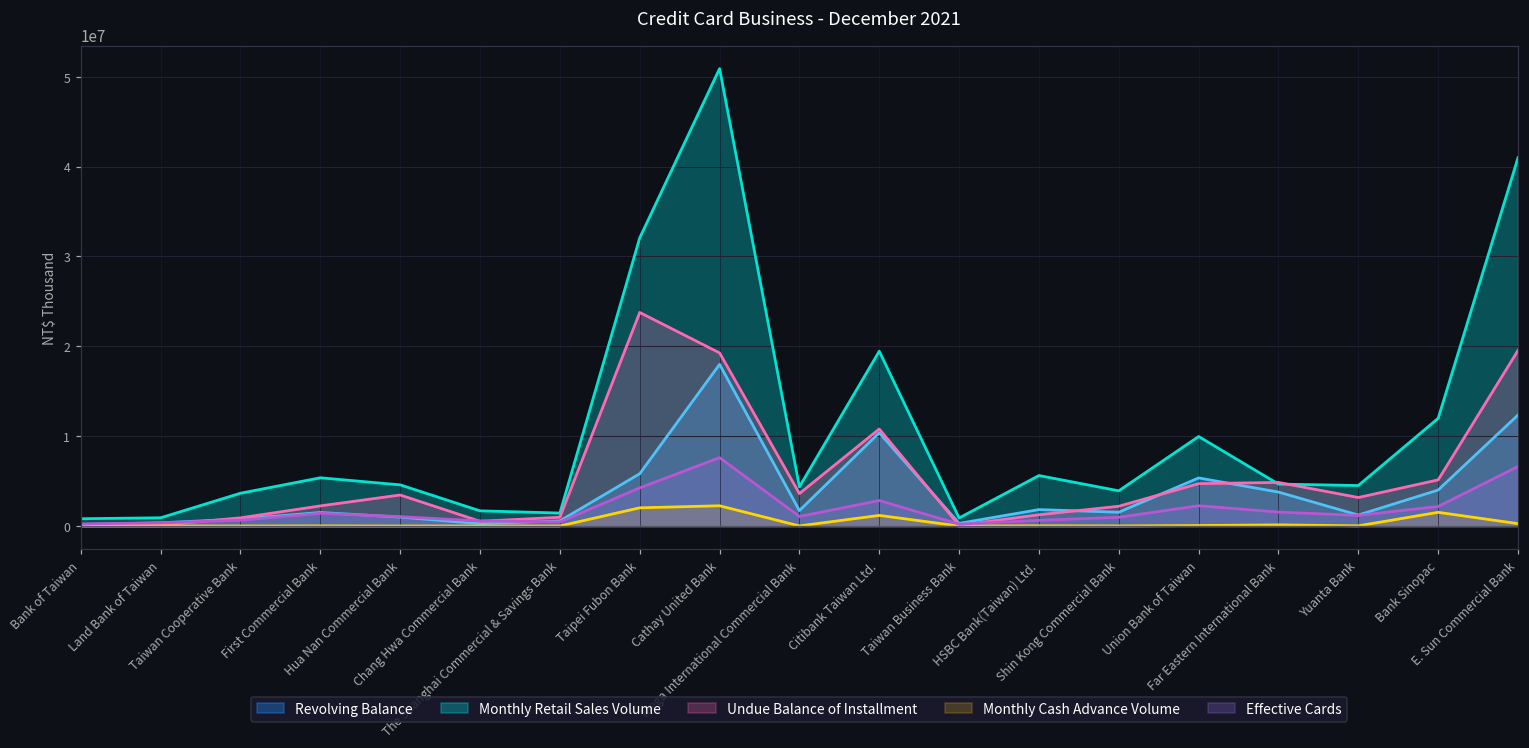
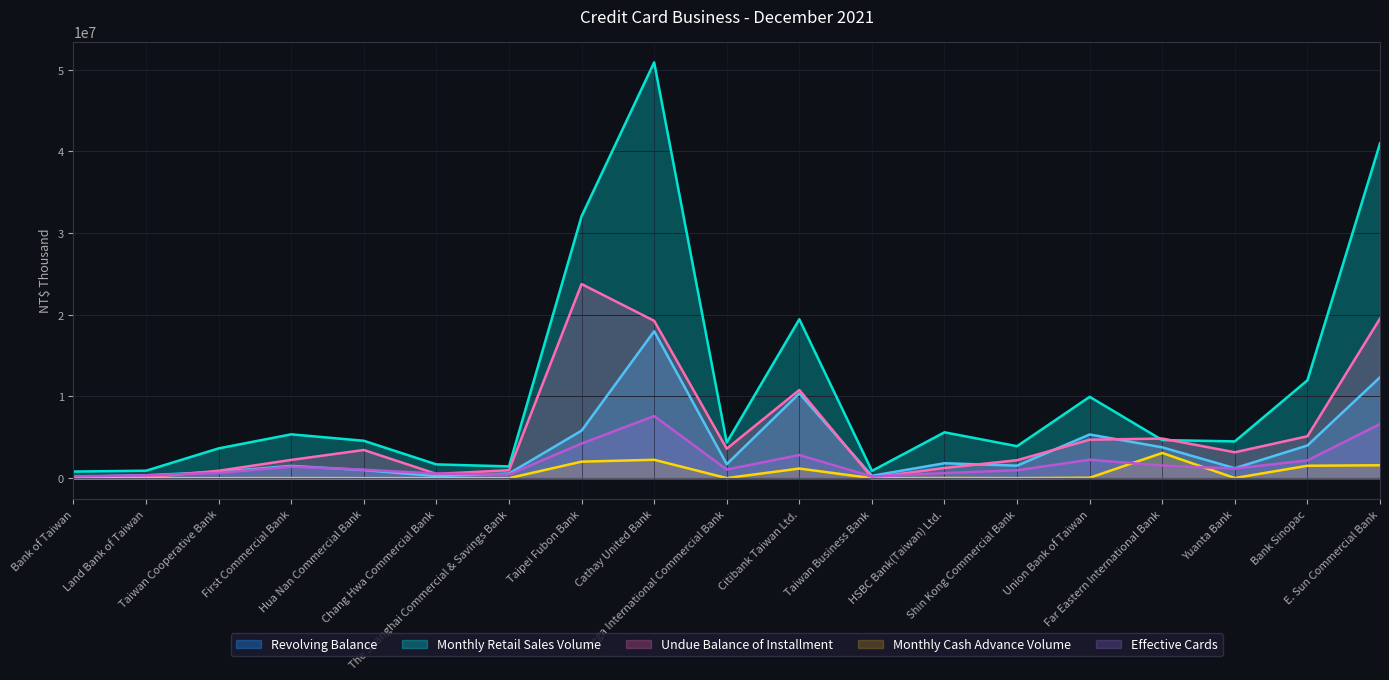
Monthly Cash Advance Volume, Far Eastern International Bank: 0 -> 3000000
Monthly Cash Advance Volume, E. Sun Commercial Bank: 0 -> 2000000
